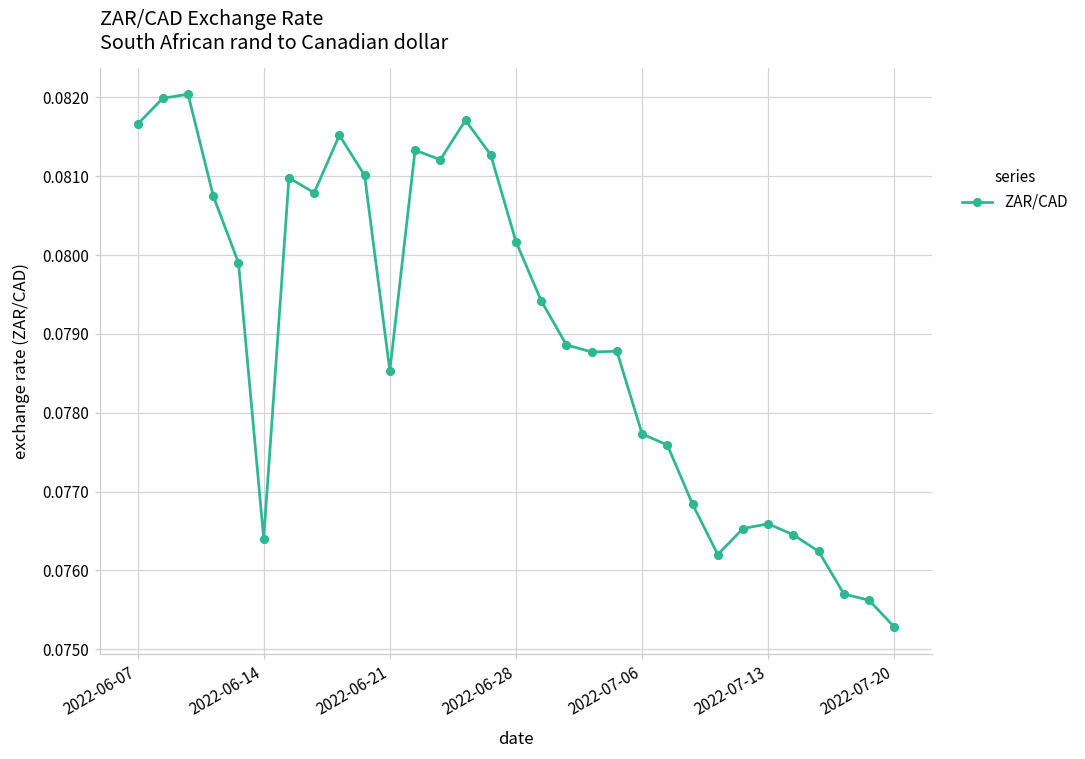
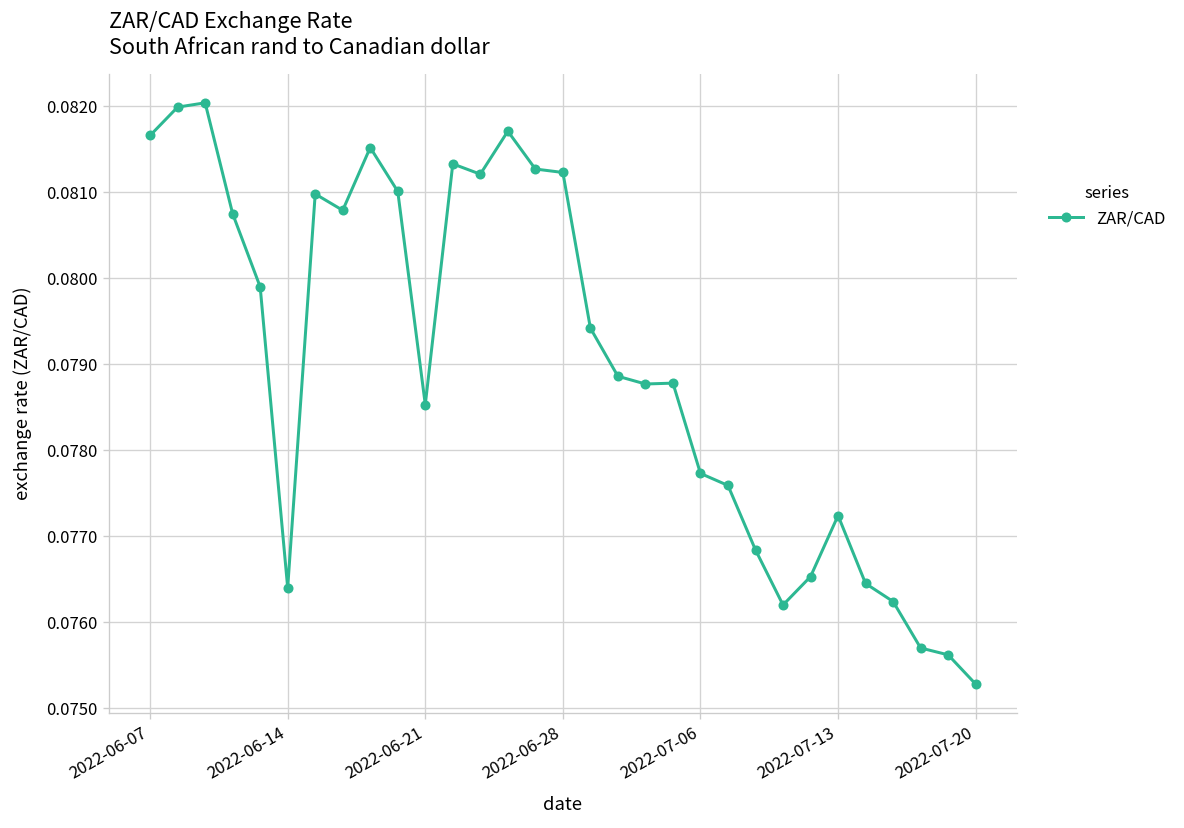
2022-06-28: 0.0802 -> 0.0812
2022-07-13: 0.0766 -> 0.0772
